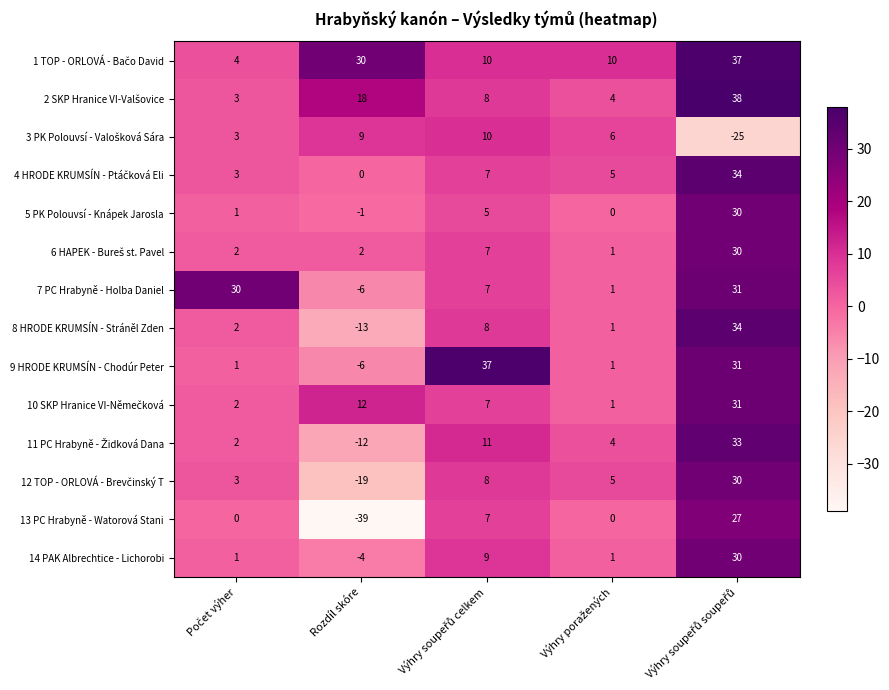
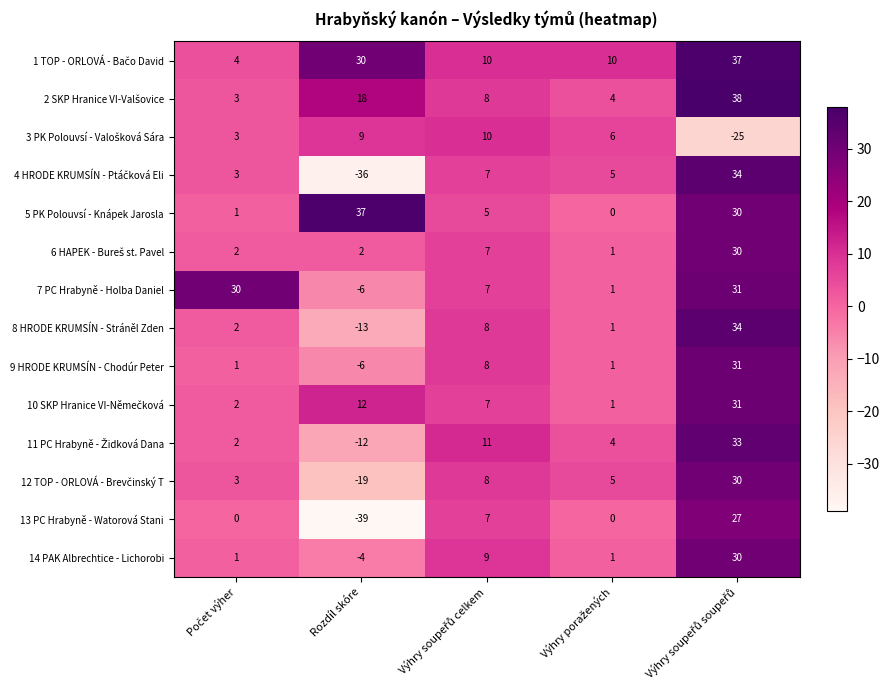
4 HRODE KRUMSÍN - Ptáčková Eli, Rozdíl skóre: 0 -> -36
5 PK Polouvsí - Knápek Jarosla, Rozdíl skóre: -1 -> 37
9 HRODE KRUMSÍN - Chodúr Peter, Výhry soupeřů celkem: 37 -> 8
